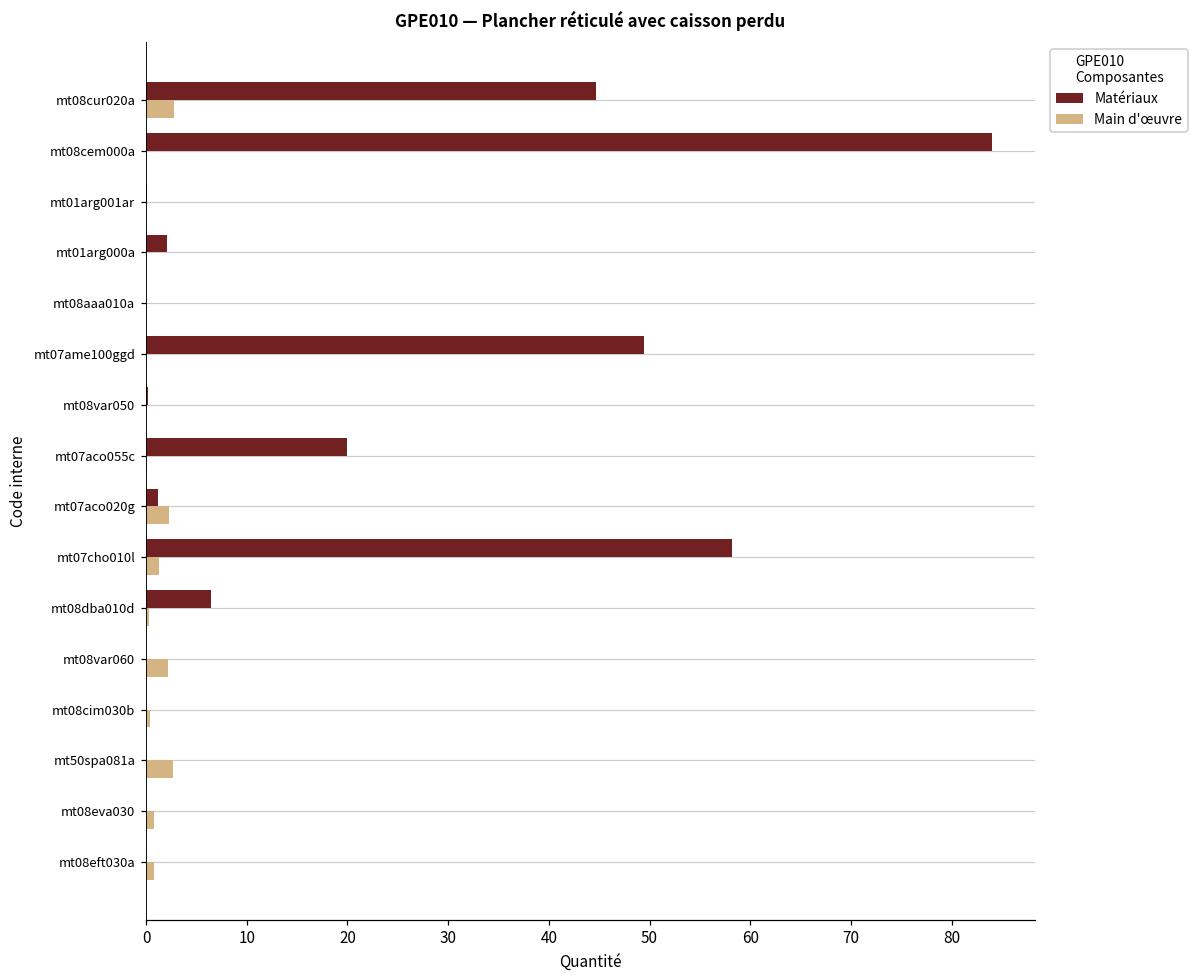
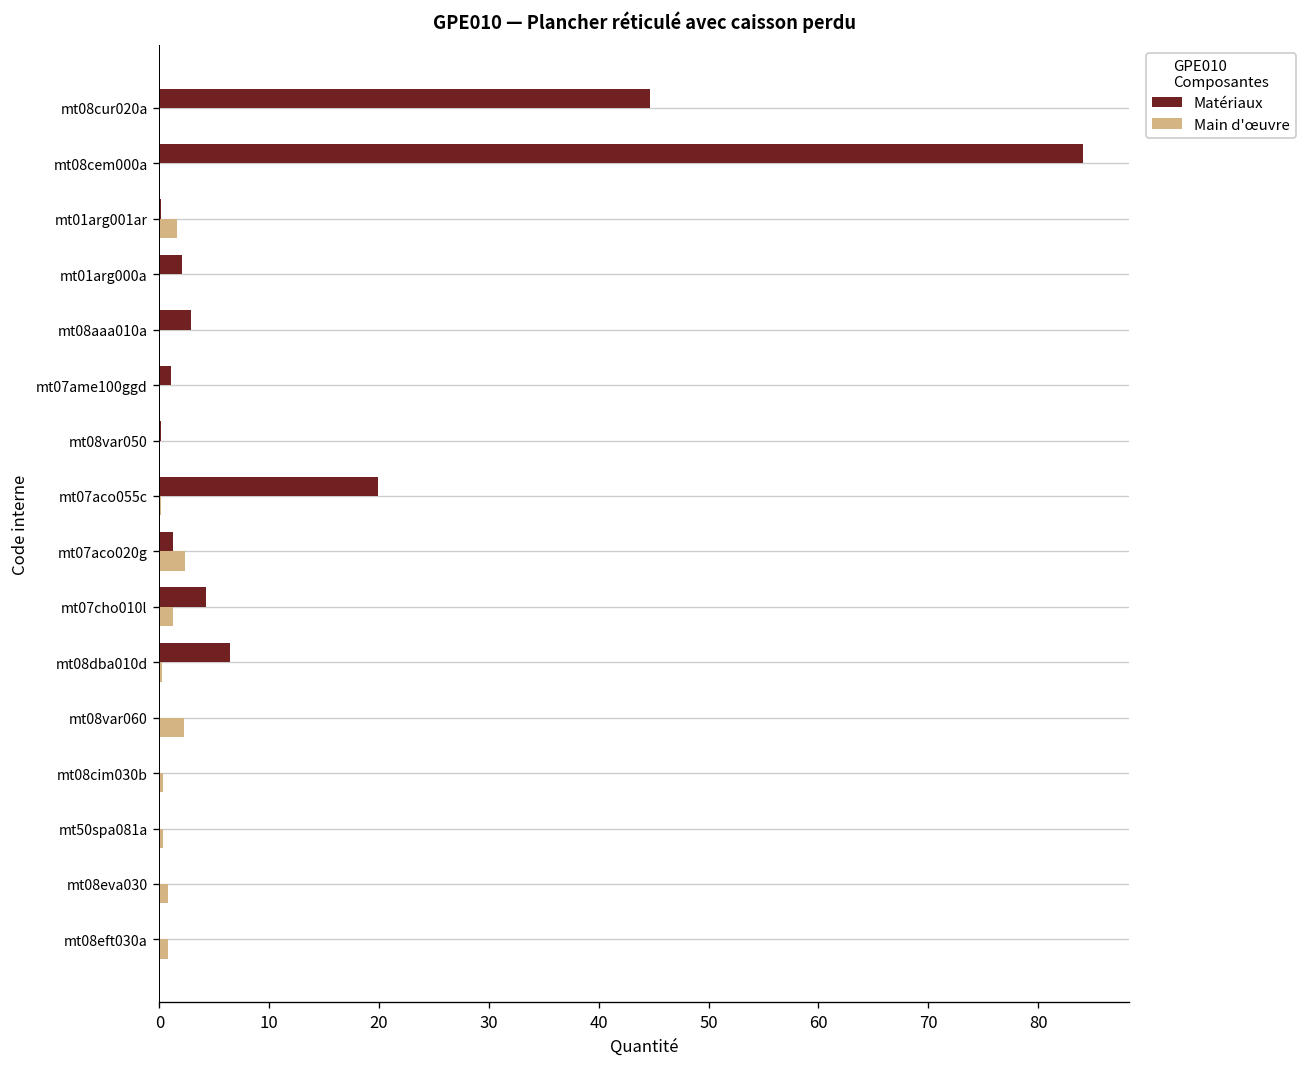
Main d'œuvre, mt08cur020a: 3 -> 0
Main d'œuvre, mt01arg001ar: 0 -> 2
Matériaux, mt08aaa010a: 0 -> 3
Matériaux, mt07ame100ggd: 49 -> 1
Matériaux, mt07cho010l: 58 -> 4
Main d'œuvre, mt50spa081a: 3 -> 0
